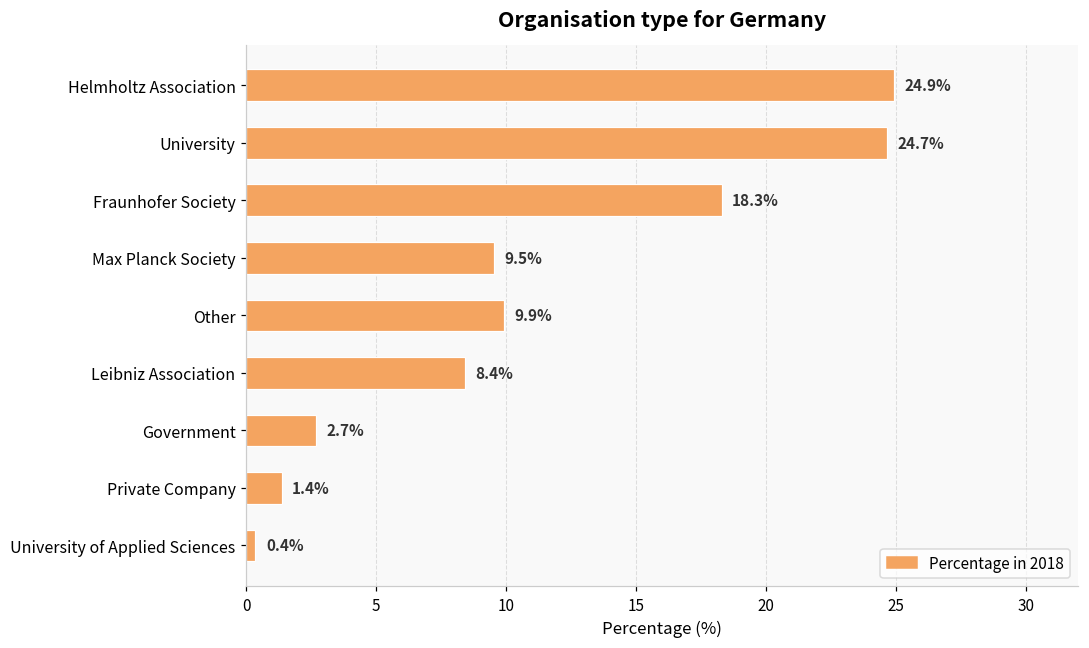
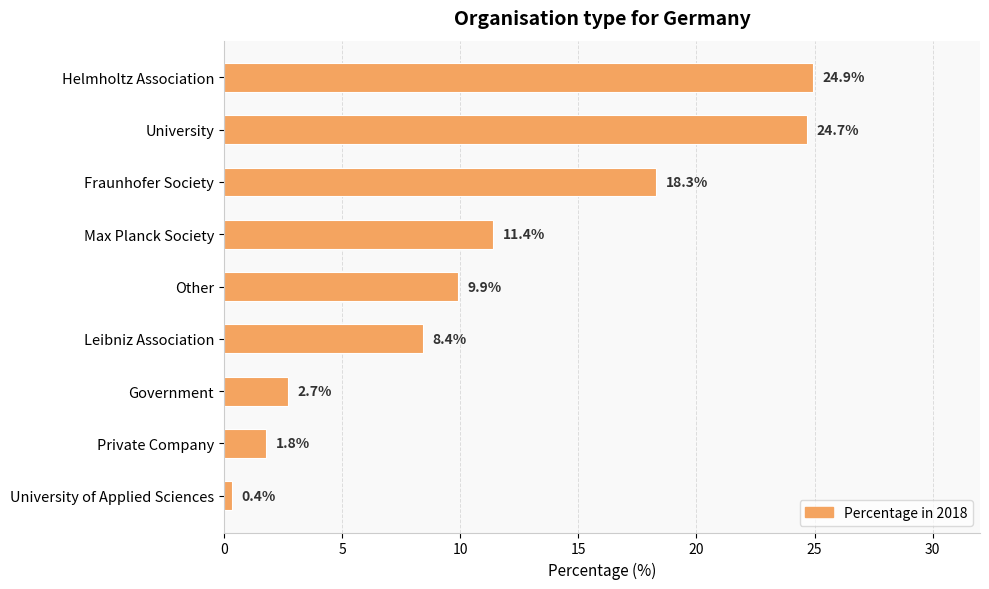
Max Planck Society: 9.5% -> 11.4%
Private Company: 1.4% -> 1.8%
